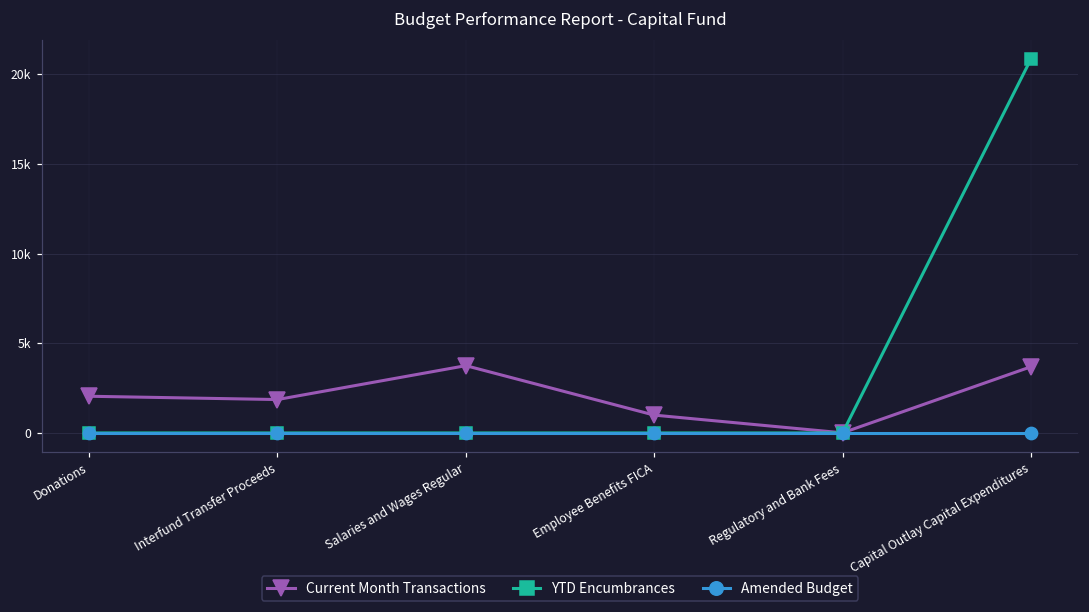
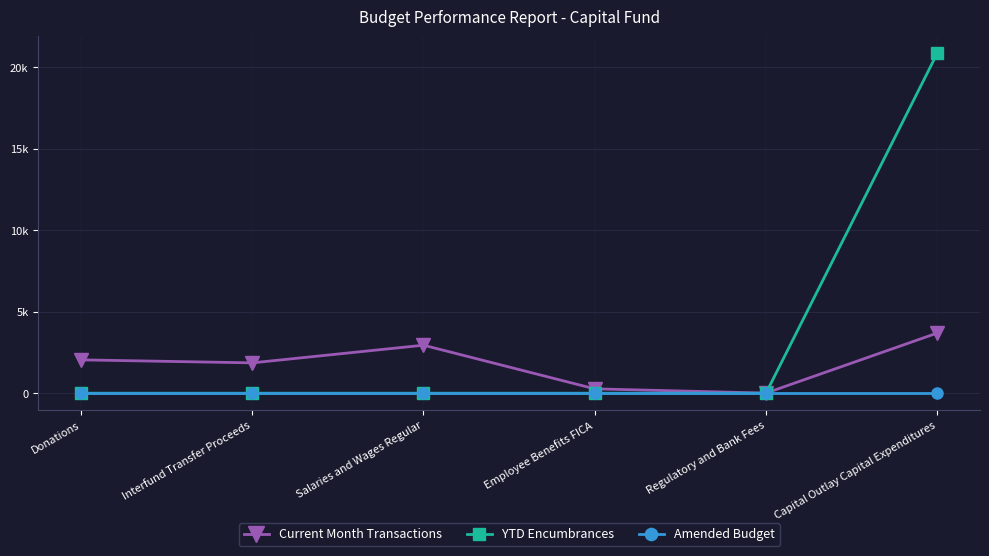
Current Month Transactions, Salaries and Wages Regular: 3800 -> 2900
Current Month Transactions, Employee Benefits FICA: 1000 -> 300
